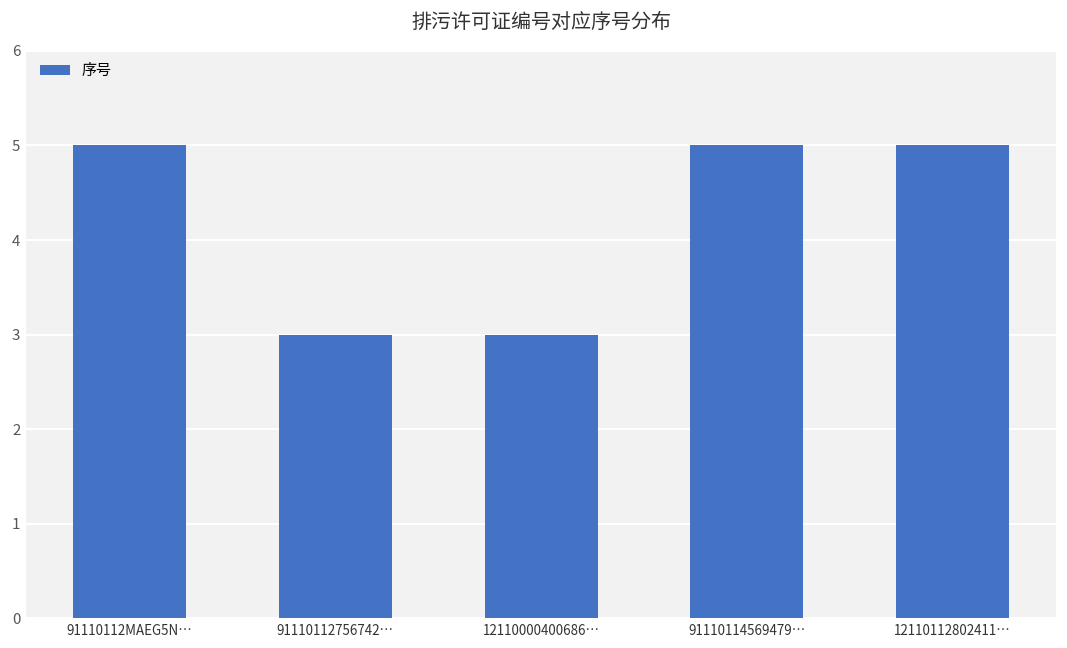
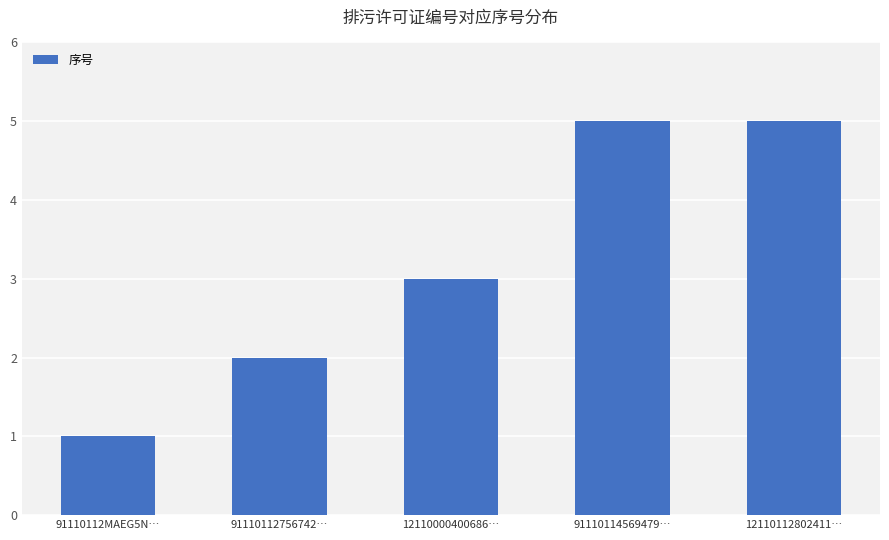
91110112MAEG5N…: 5 -> 1
91110112756742…: 3 -> 2
